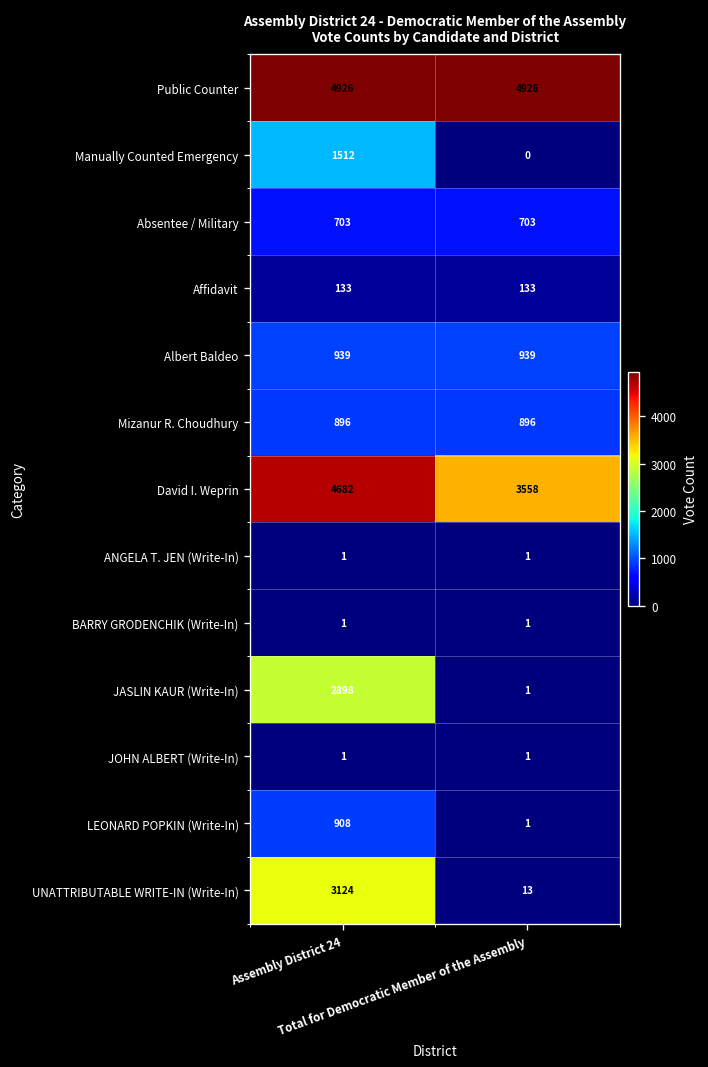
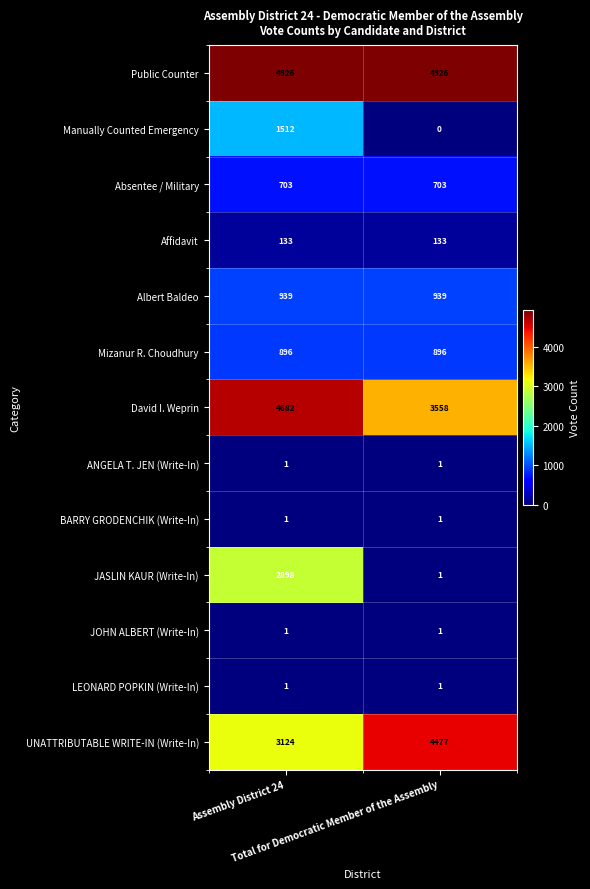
LEONARD POPKIN (Write-In), Assembly District 24: 908 -> 1
UNATTRIBUTABLE WRITE-IN (Write-In), Total for Democratic Member of the Assembly: 13 -> 4477
